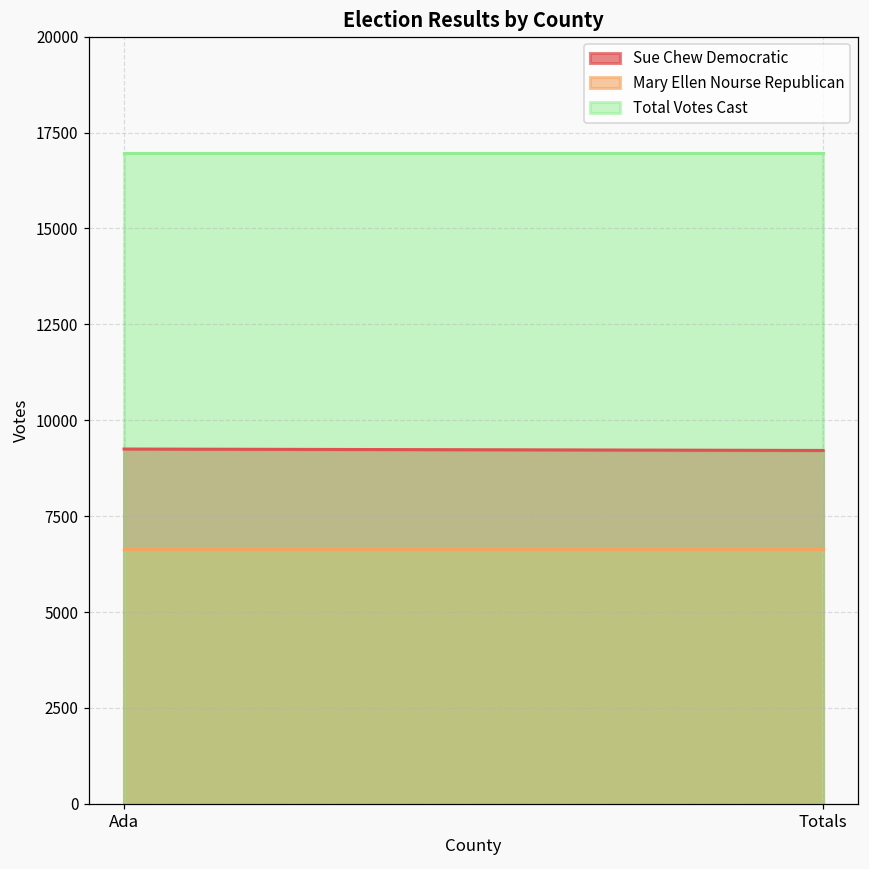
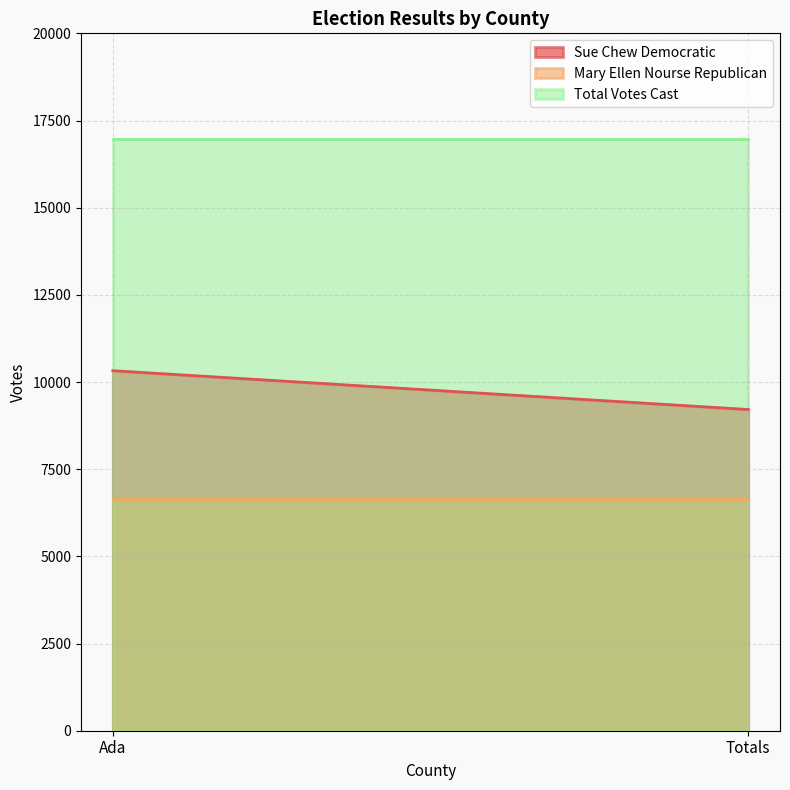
Sue Chew Democratic, Ada: 9200 -> 10300
